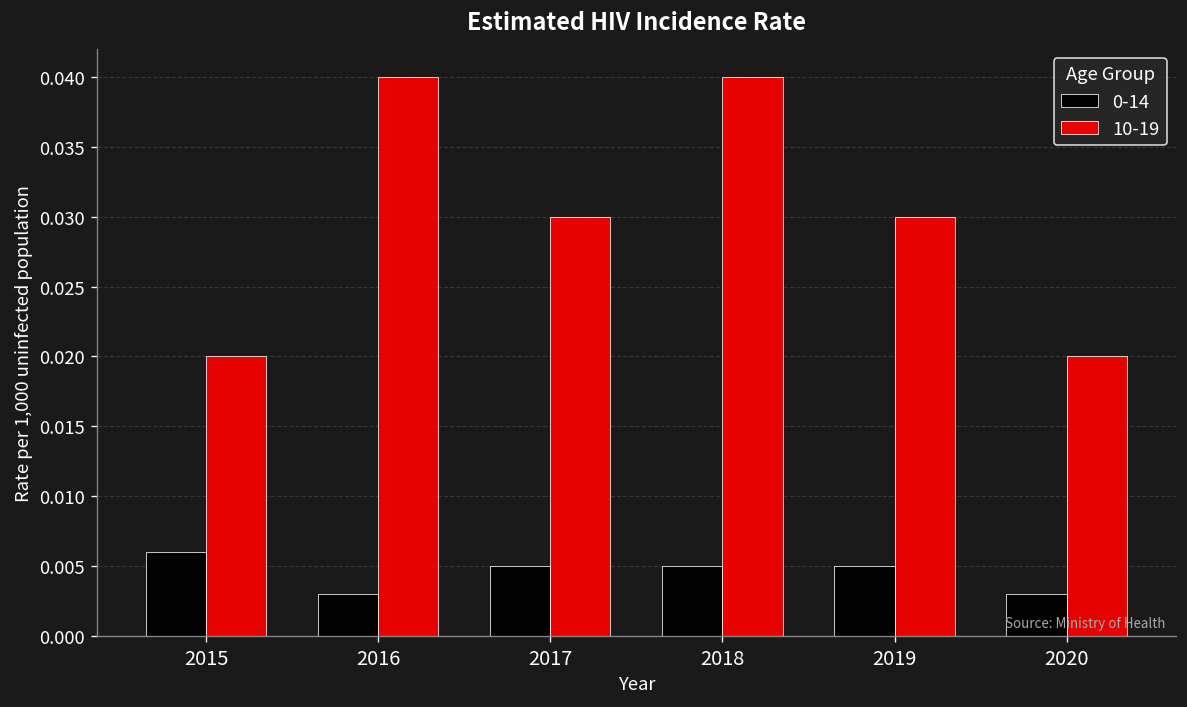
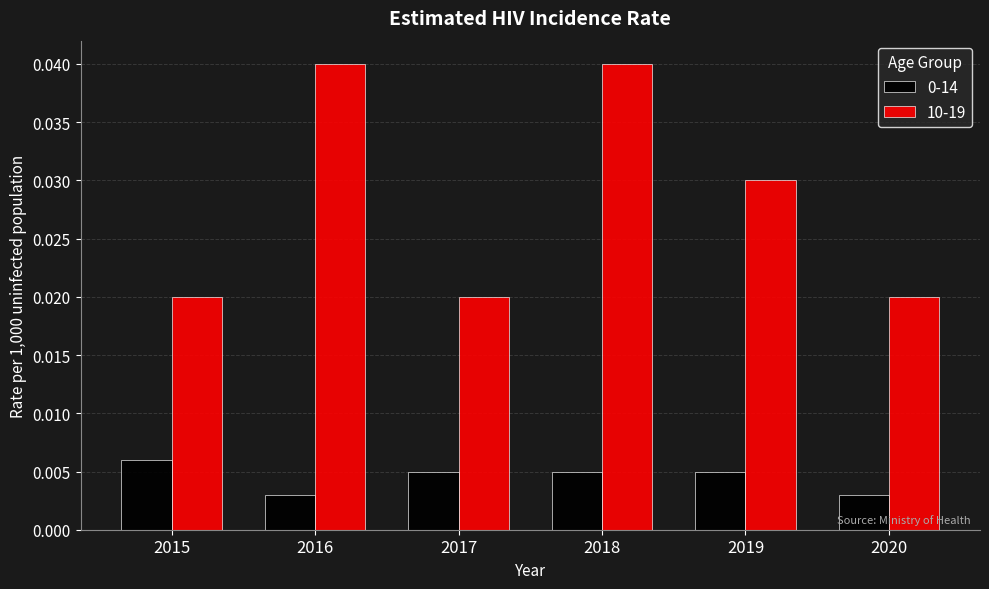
10-19, 2017: 0.03 -> 0.02
